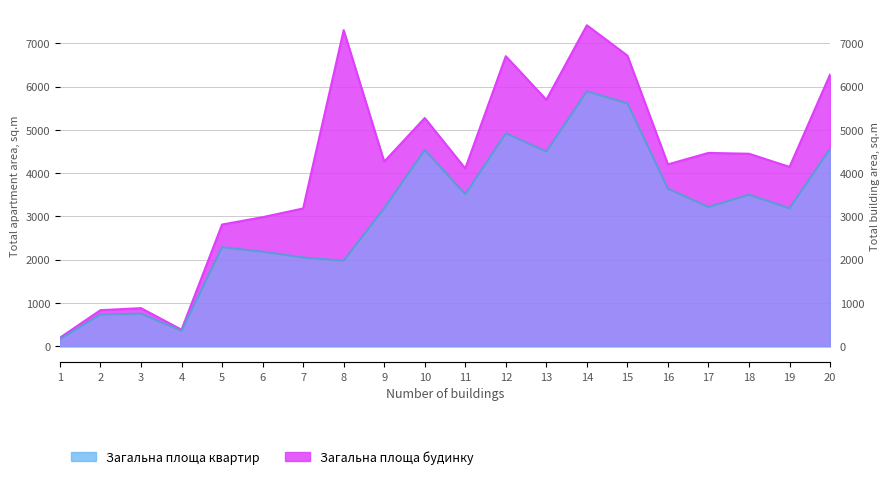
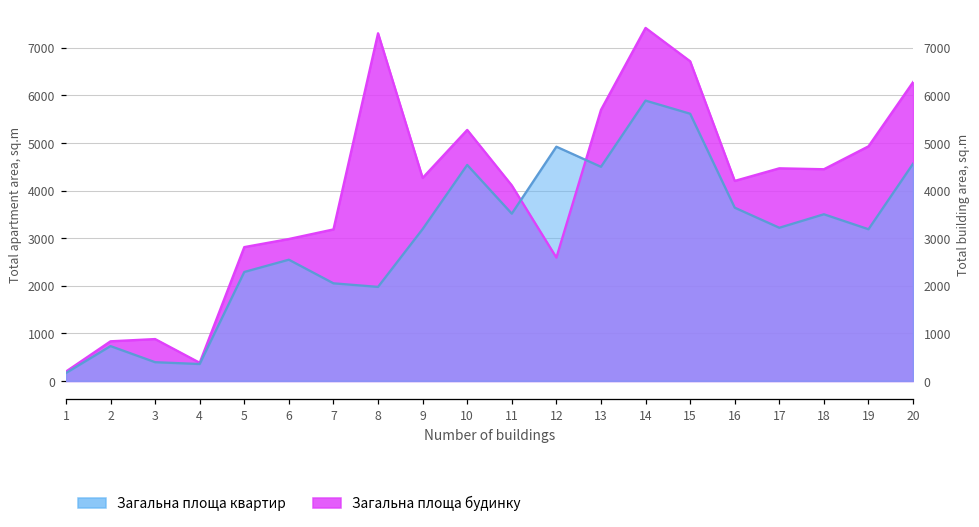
Загальна площа квартир, 3: 800 -> 400
Загальна площа квартир, 6: 2200 -> 2500
Загальна площа будинку, 12: 6700 -> 2600
Загальна площа будинку, 19: 4100 -> 4900
